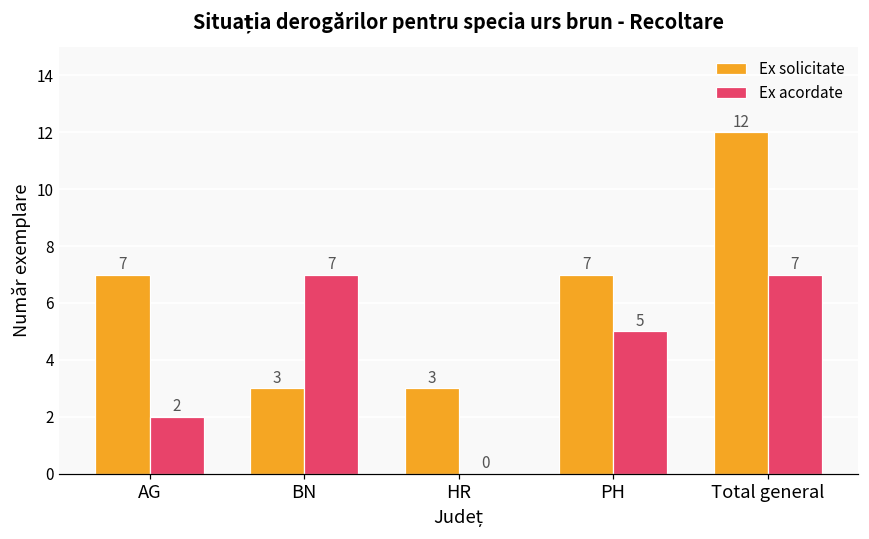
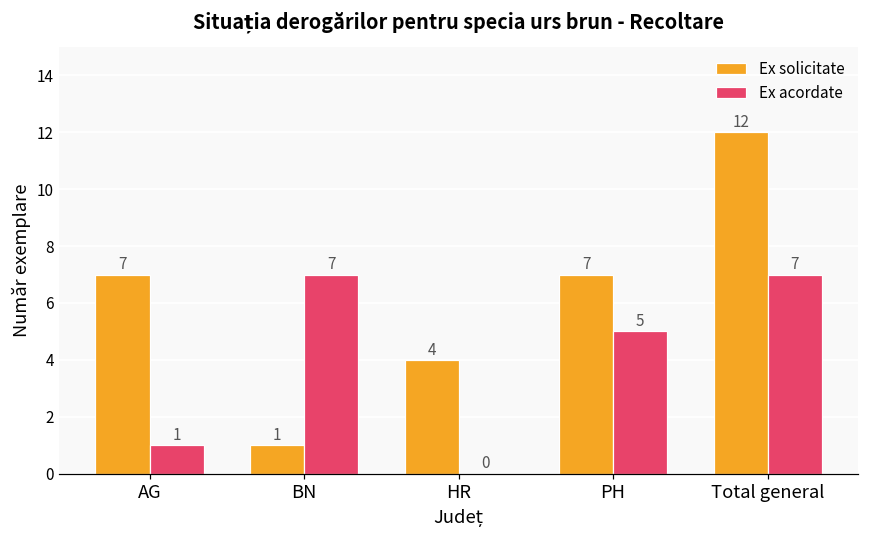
Ex acordate, AG: 2 -> 1
Ex solicitate, BN: 3 -> 1
Ex solicitate, HR: 3 -> 4
